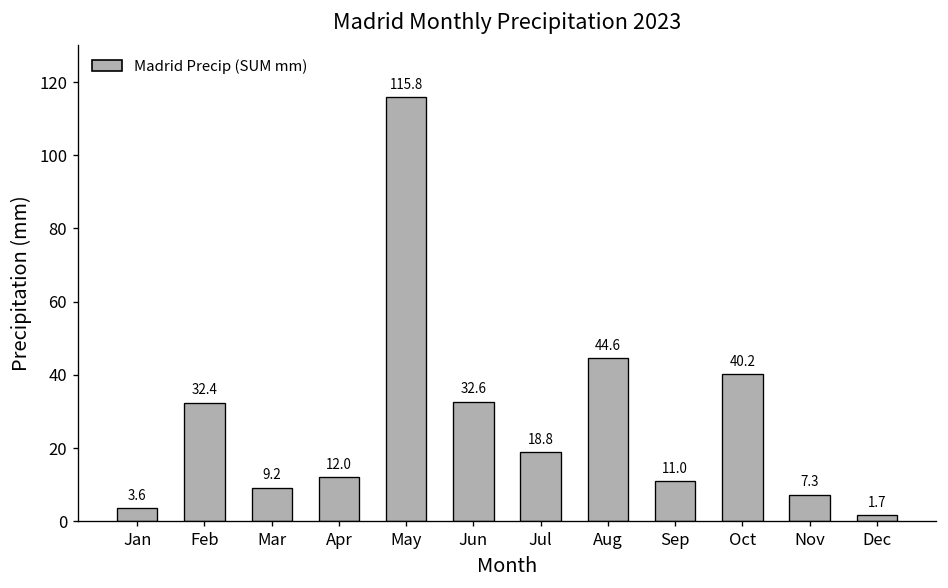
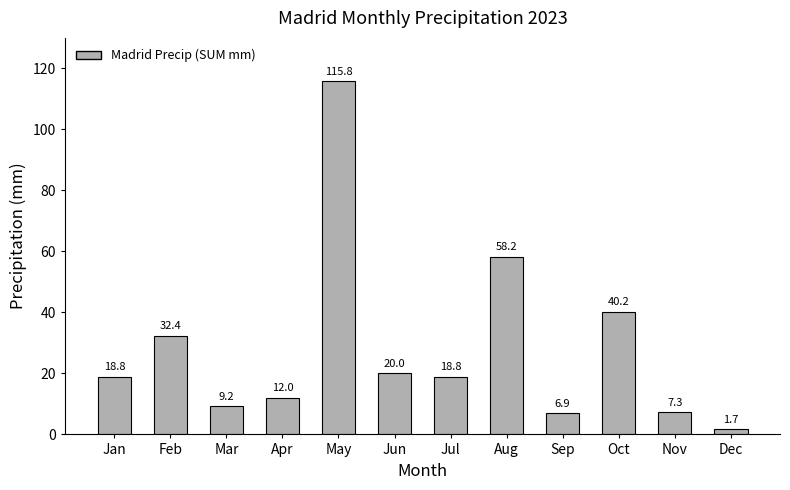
Jan: 3.6 -> 18.8
Jun: 32.6 -> 20.0
Aug: 44.6 -> 58.2
Sep: 11.0 -> 6.9
